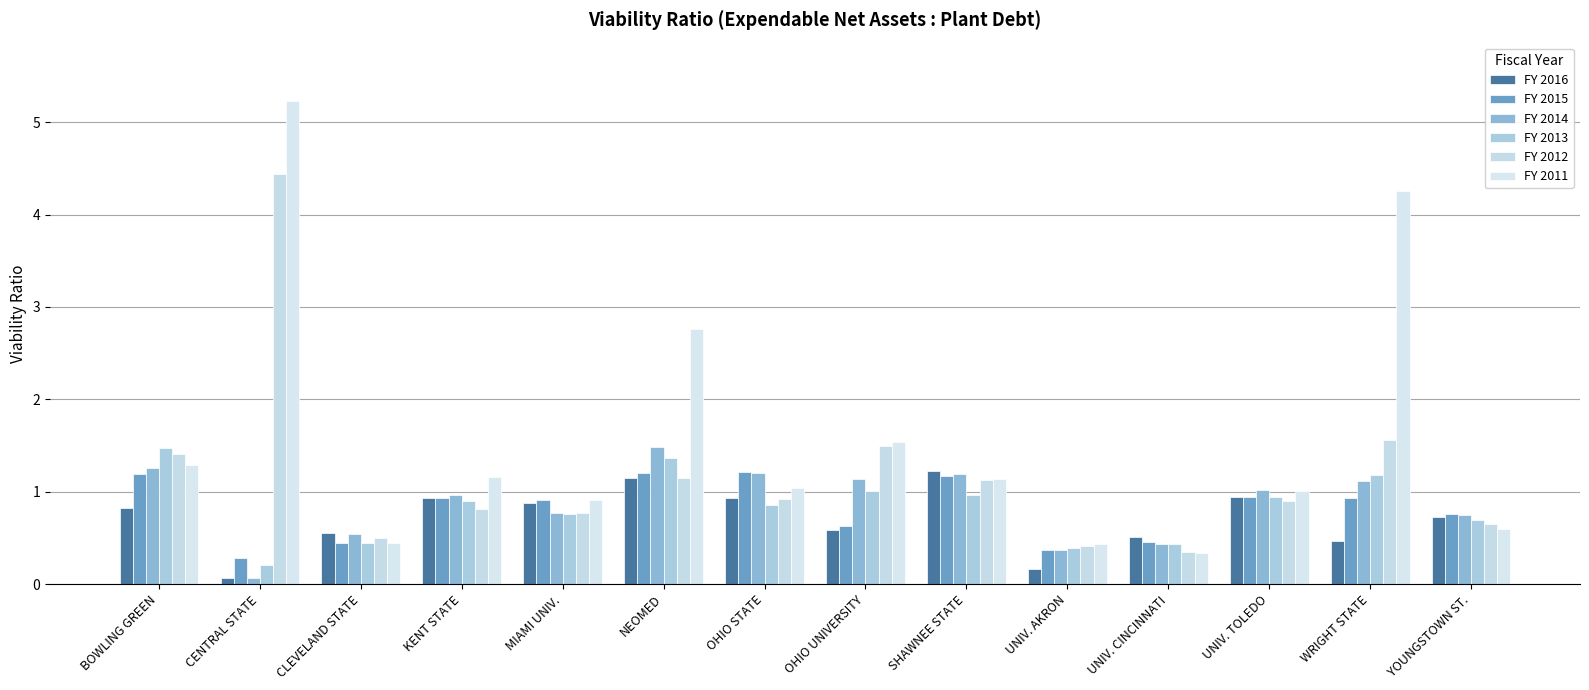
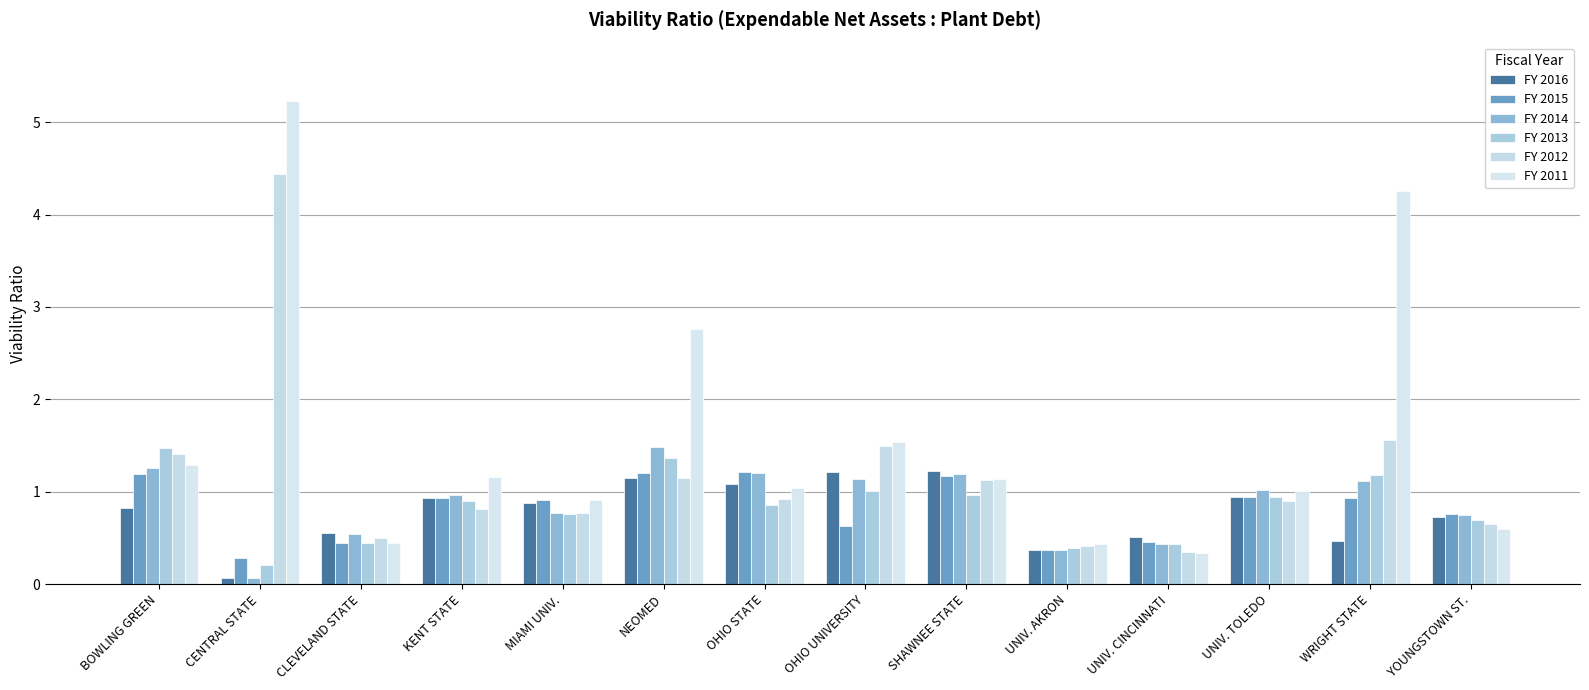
FY 2016, OHIO STATE: 0.9 -> 1.1
FY 2016, OHIO UNIVERSITY: 0.6 -> 1.2
FY 2016, UNIV. AKRON: 0.2 -> 0.4
